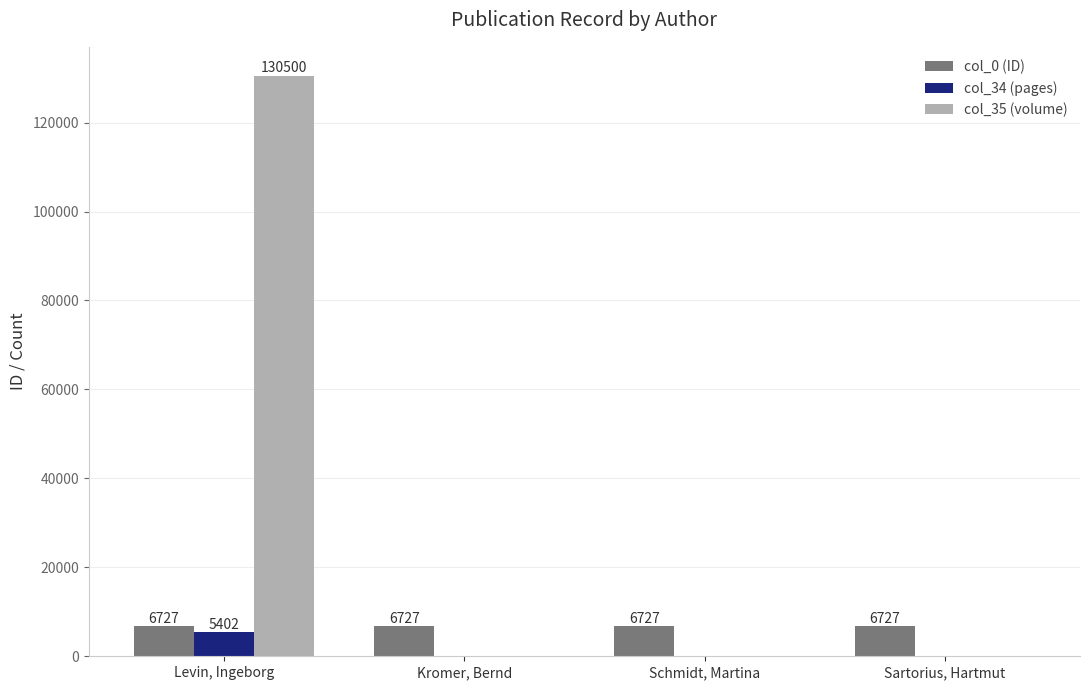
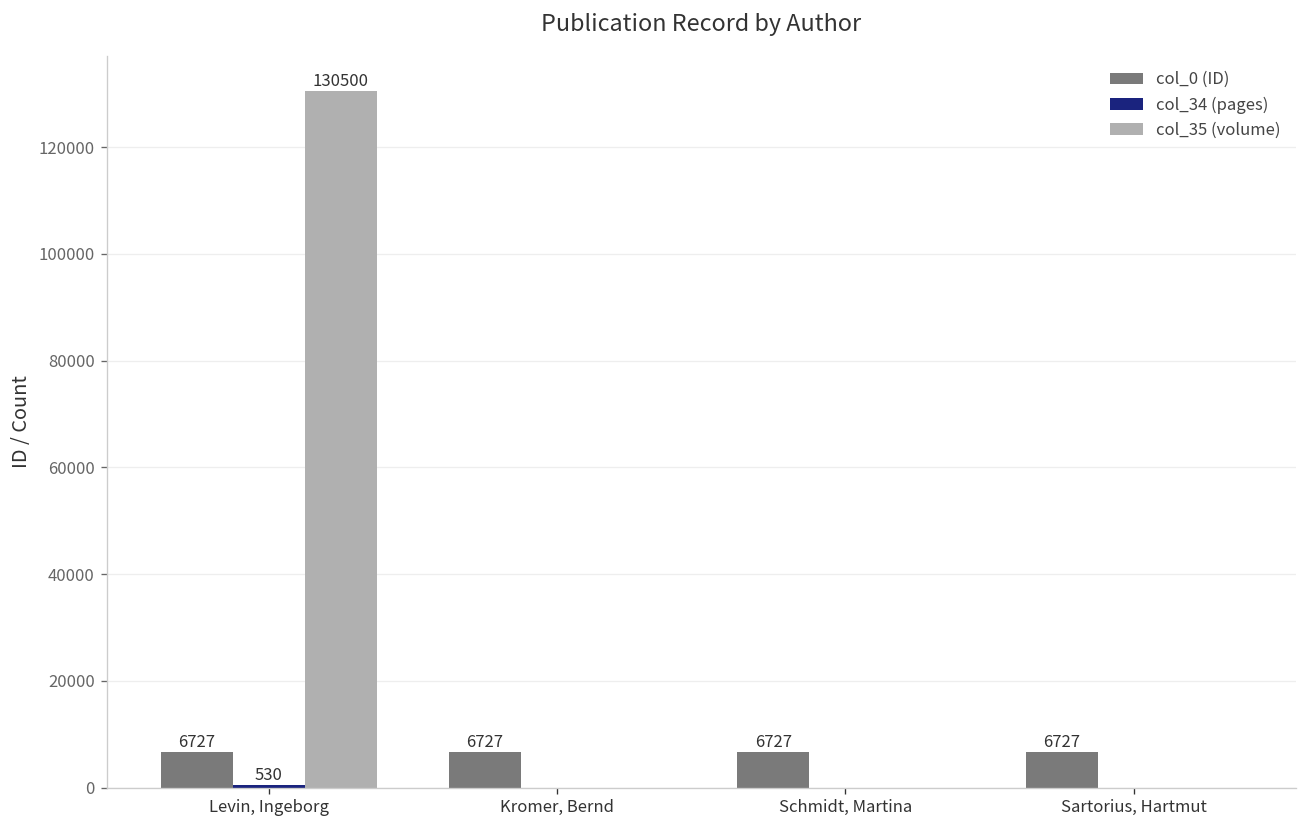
col_34 (pages), Levin, Ingeborg: 5402 -> 530
